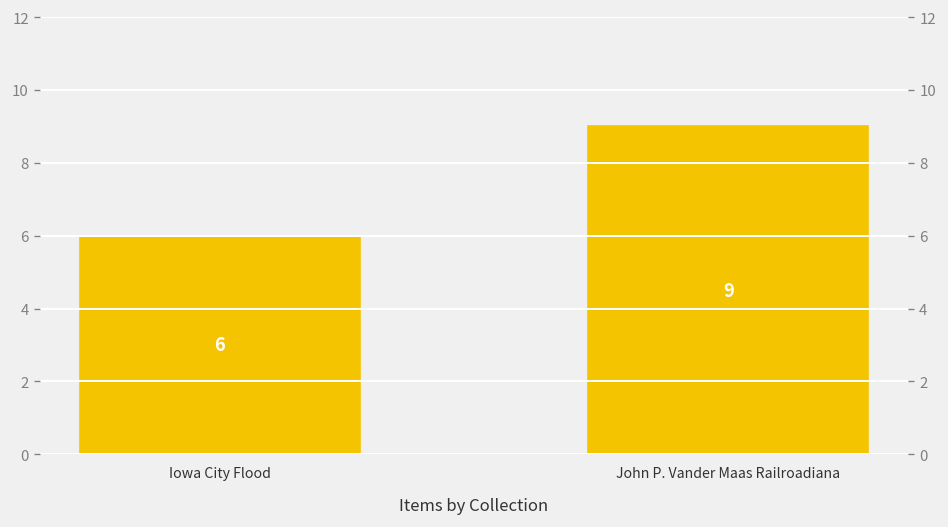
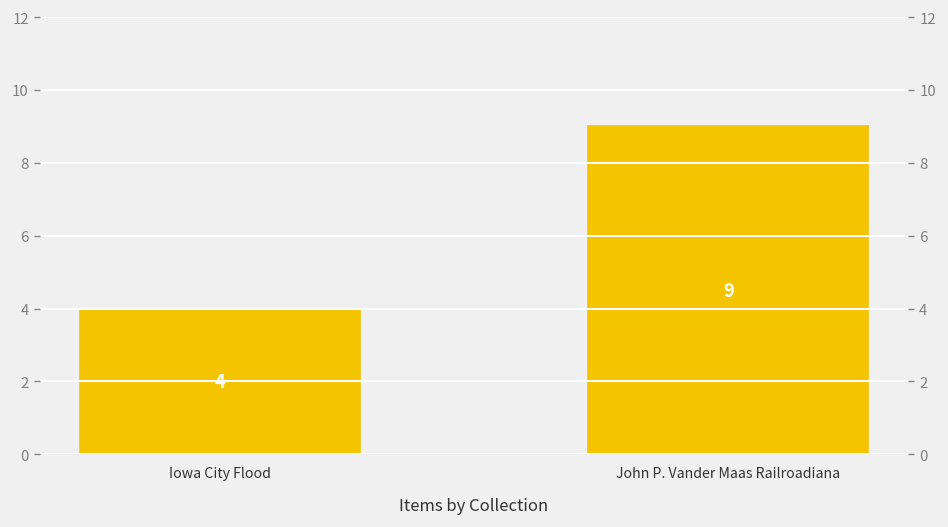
Iowa City Flood: 6 -> 4
